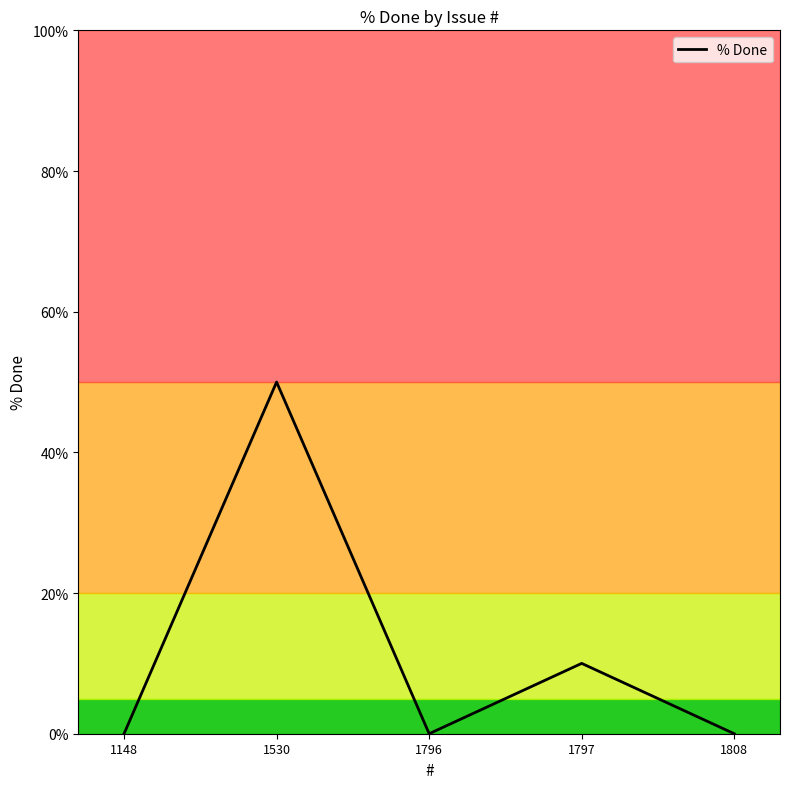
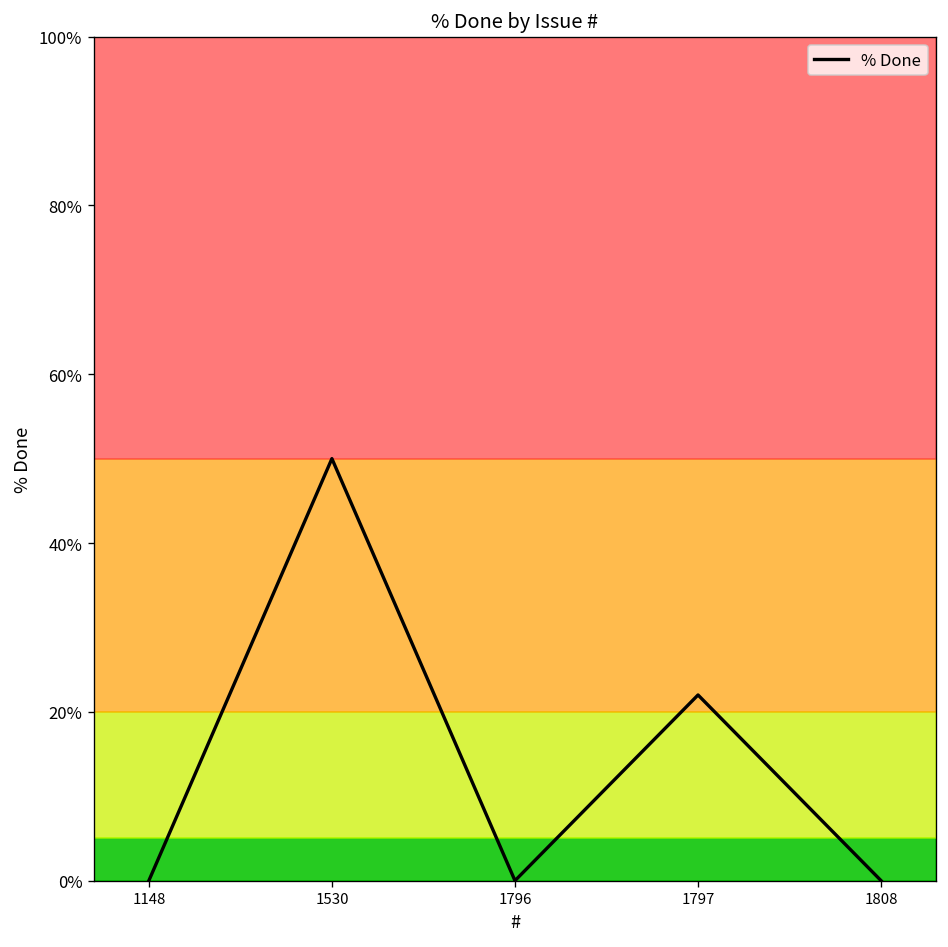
1797: 10% -> 22%
